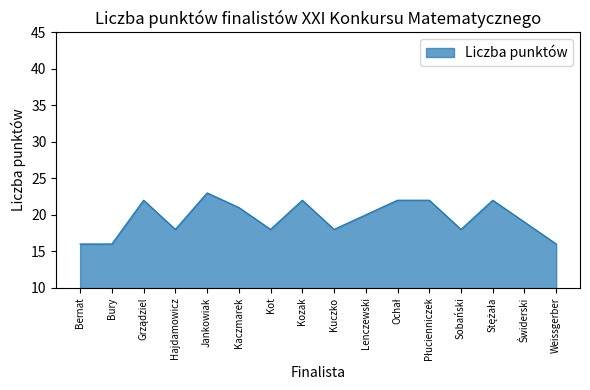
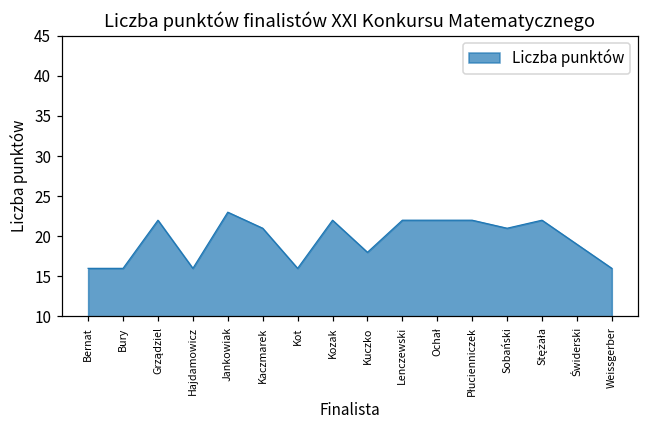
Hajdamowicz: 18 -> 16
Kot: 18 -> 16
Lenczewski: 20 -> 22
Sobański: 18 -> 21
